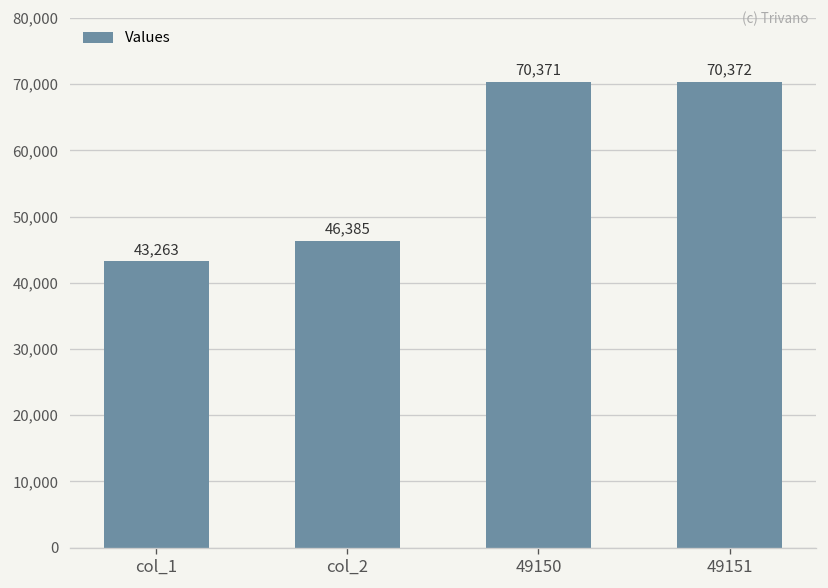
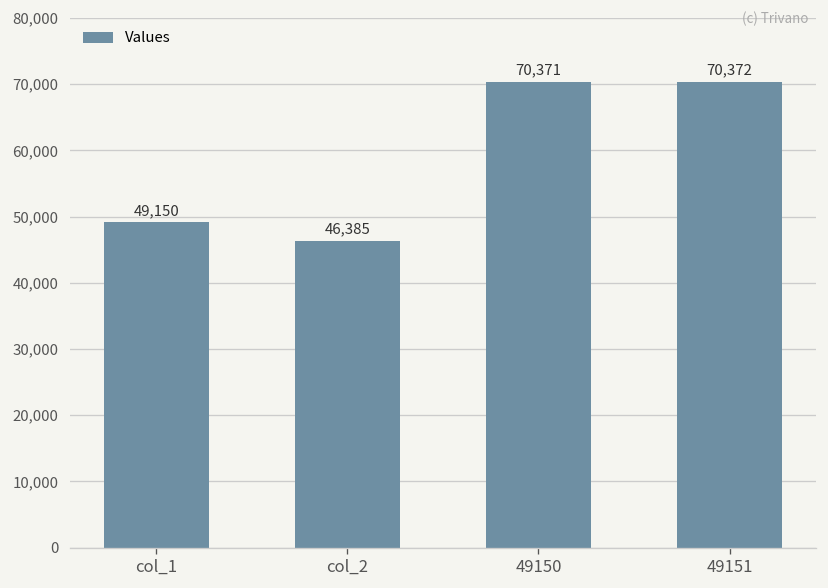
col_1: 43,263 -> 49,150
